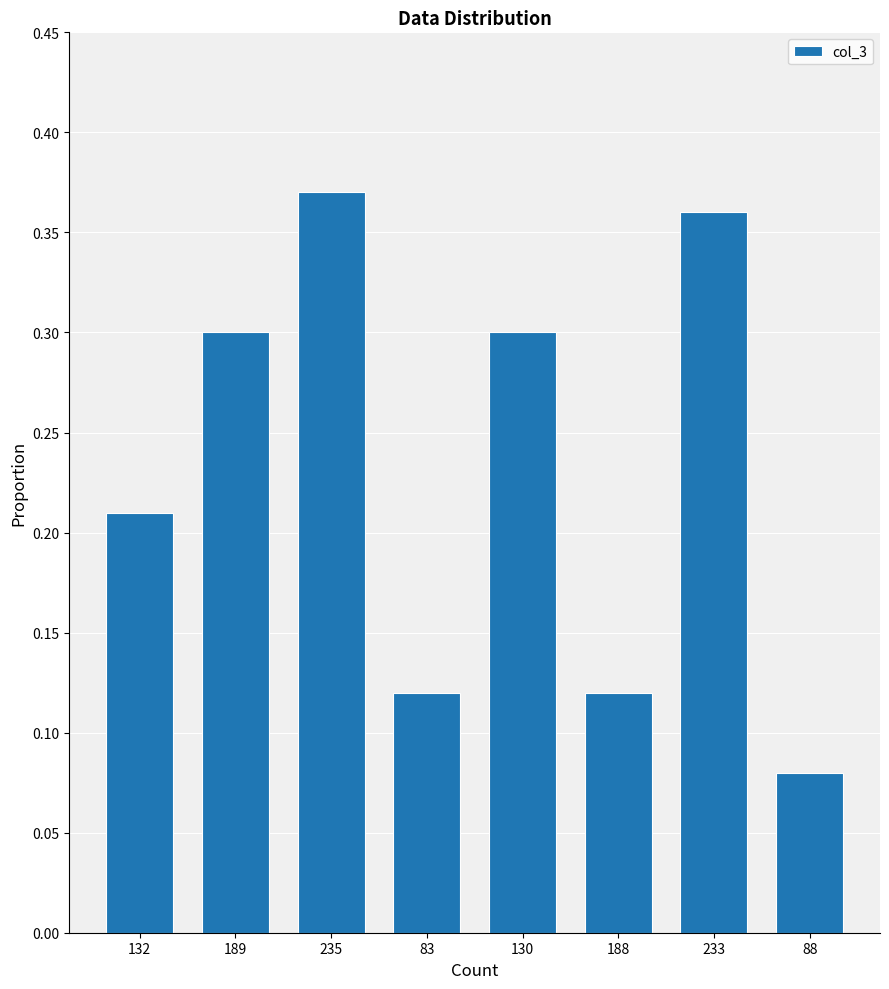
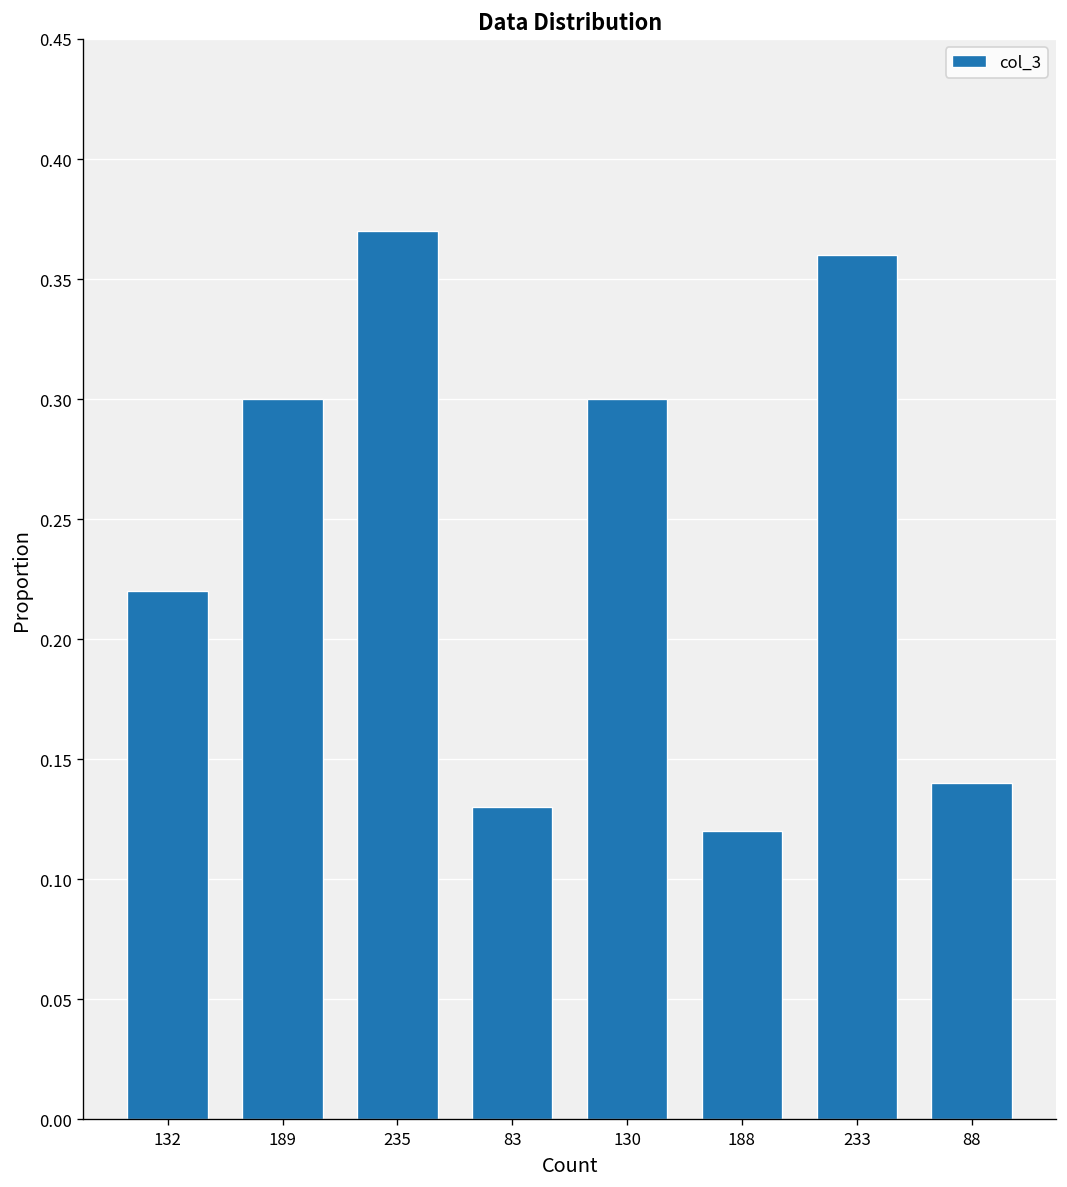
132: 0.21 -> 0.22
83: 0.12 -> 0.13
88: 0.08 -> 0.14
